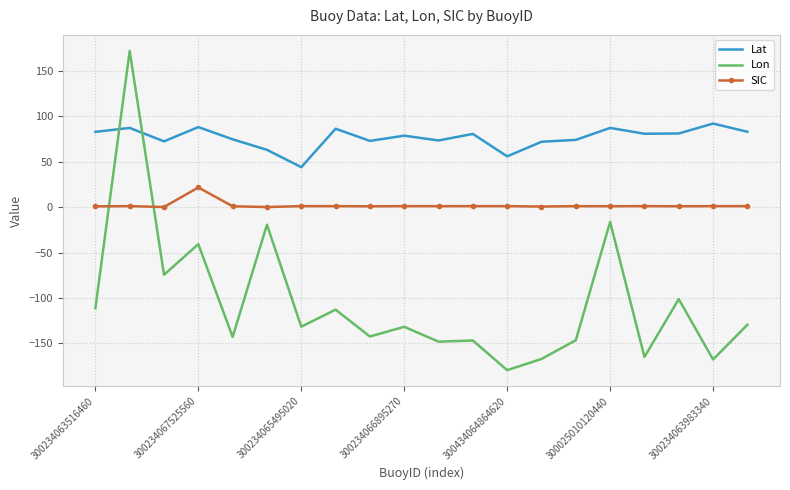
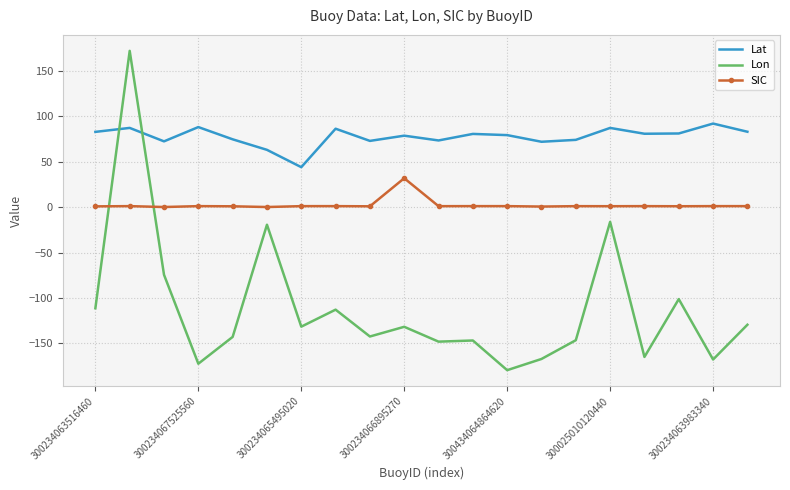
Lon, 300234067525560: -40 -> -170
SIC, 300234067525560: 20 -> 0
SIC, 300234066895270: 0 -> 30
Lat, 300434064864620: 60 -> 80
